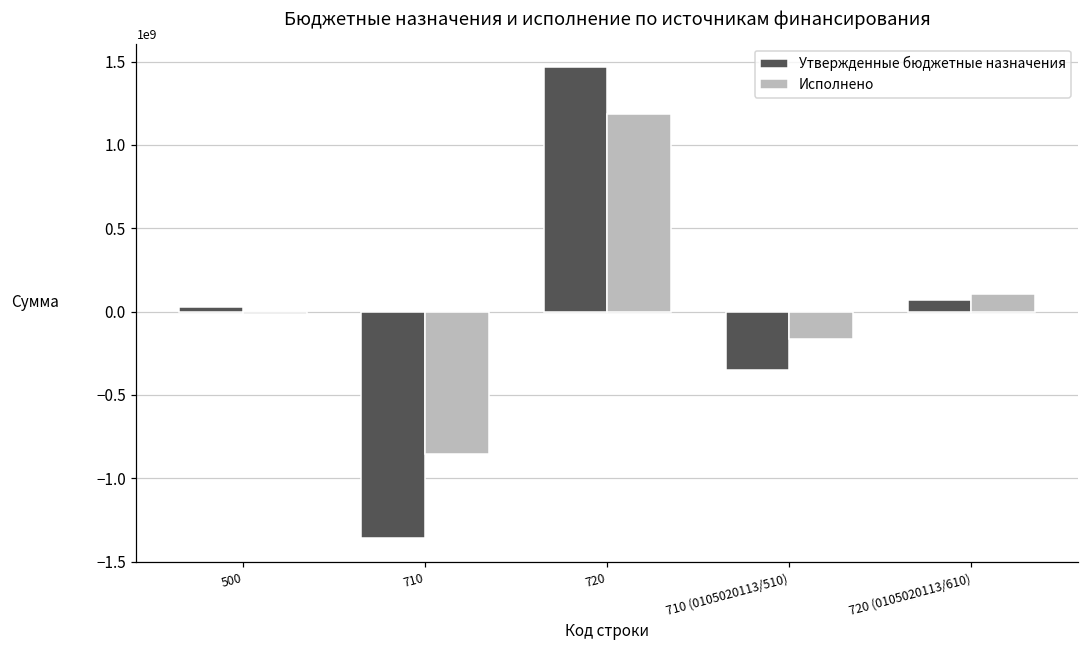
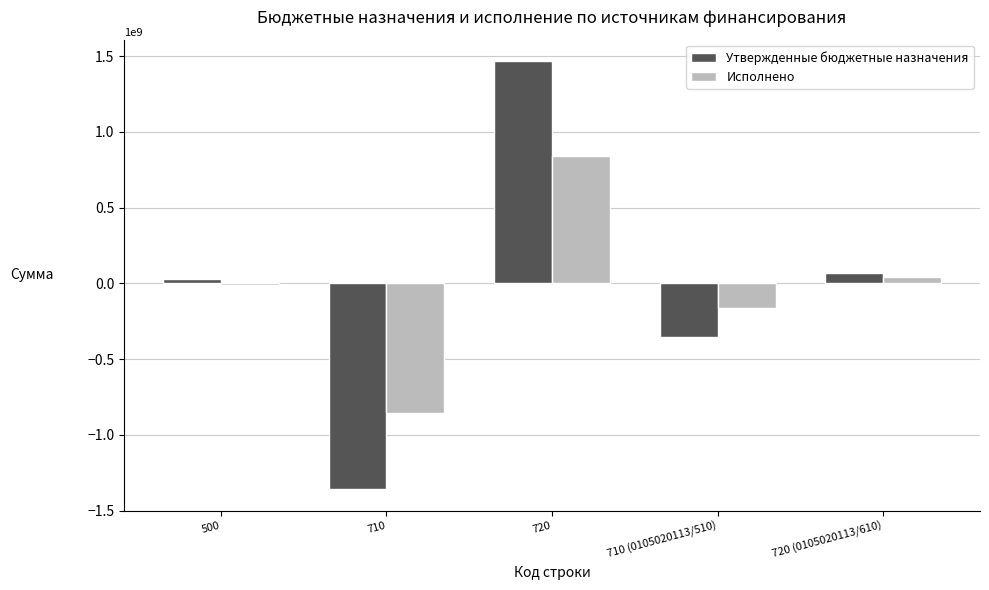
Исполнено, 720: 1190000000 -> 840000000
Исполнено, 720 (0105020113/610): 100000000 -> 40000000
